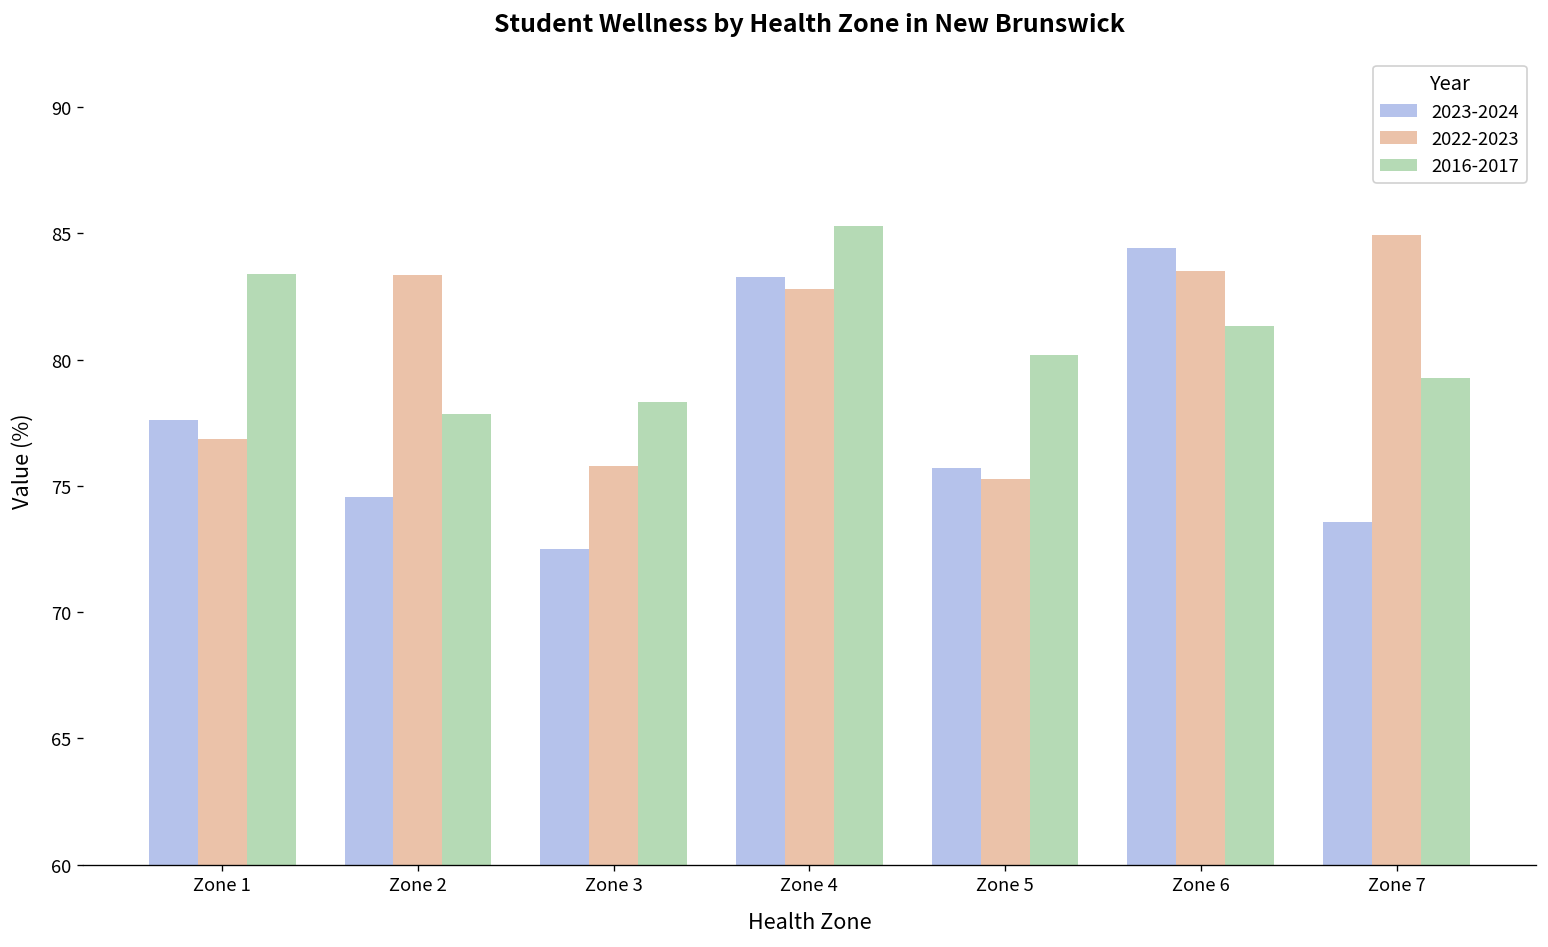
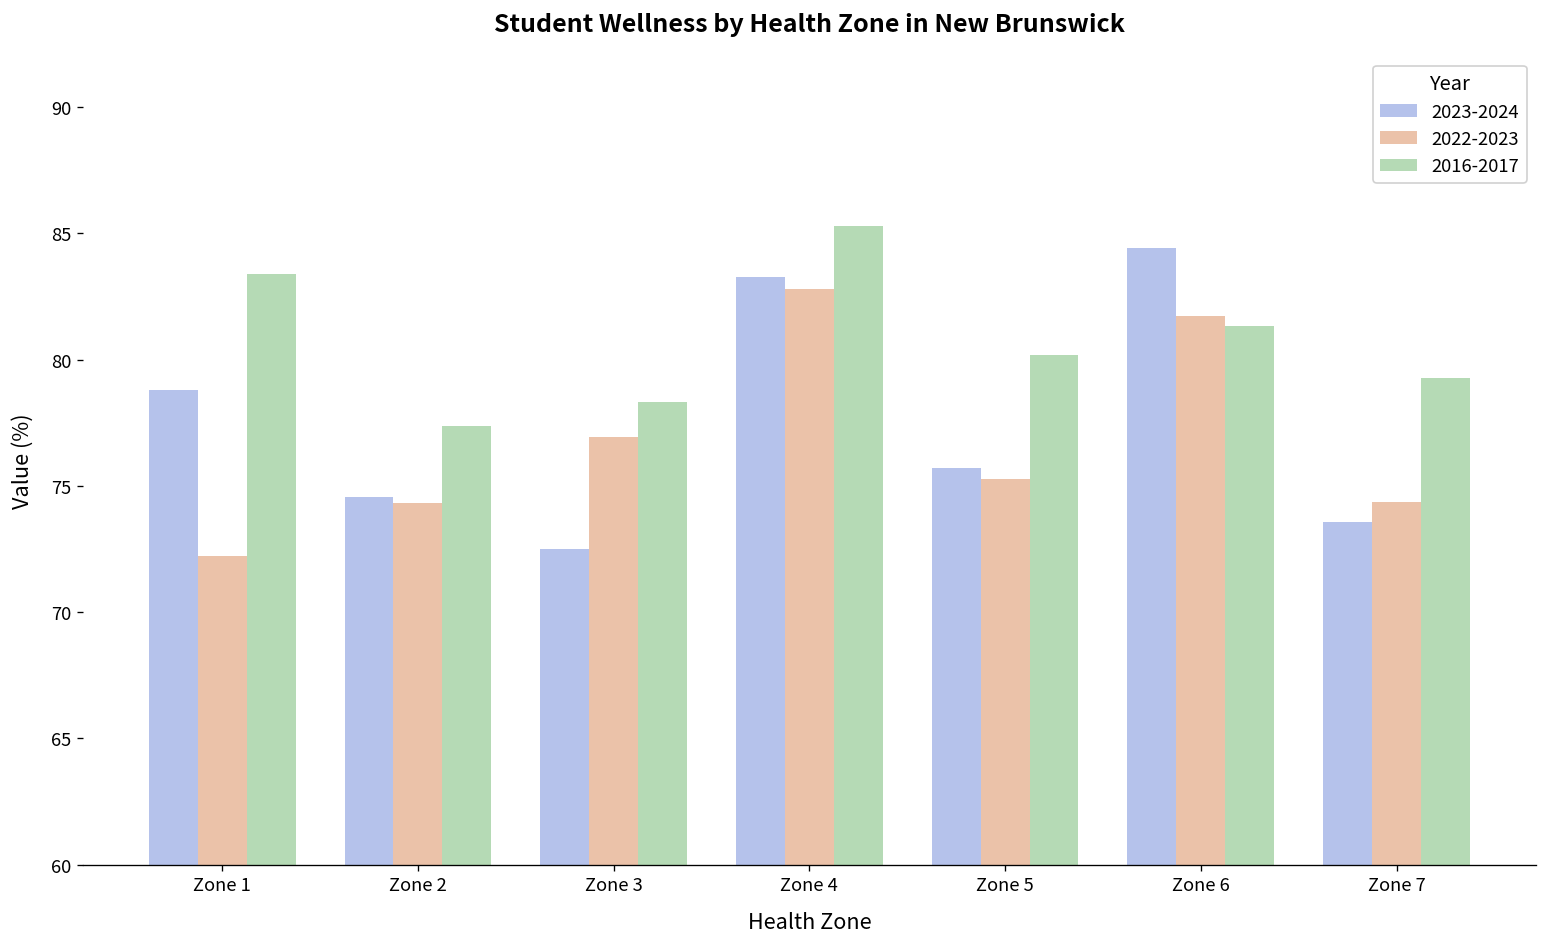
2023-2024, Zone 1: 77.6 -> 78.8
2022-2023, Zone 1: 76.8 -> 72.2
2022-2023, Zone 2: 83.3 -> 74.3
2016-2017, Zone 2: 77.8 -> 77.4
2022-2023, Zone 3: 75.8 -> 76.9
2022-2023, Zone 6: 83.5 -> 81.7
2022-2023, Zone 7: 84.9 -> 74.4
